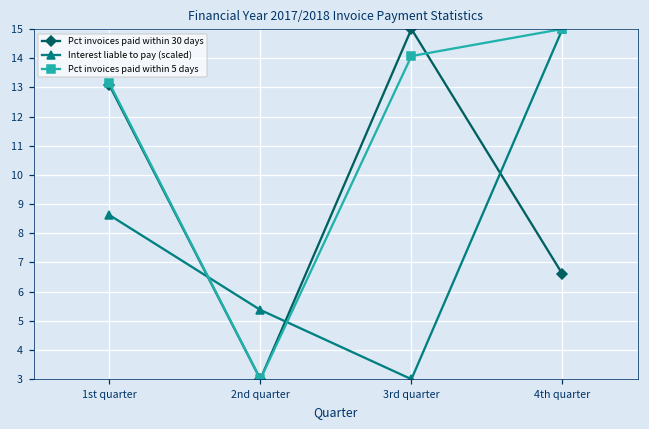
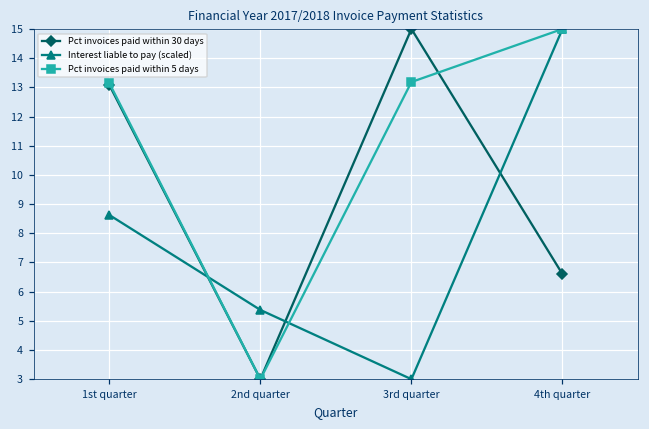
Pct invoices paid within 5 days, 3rd quarter: 14.1 -> 13.2
